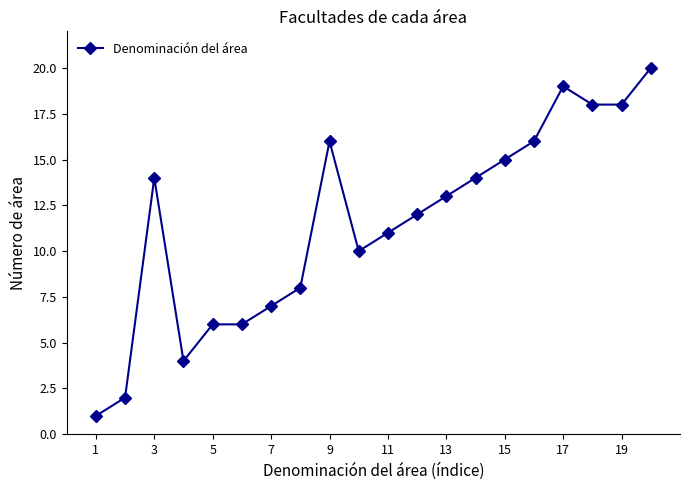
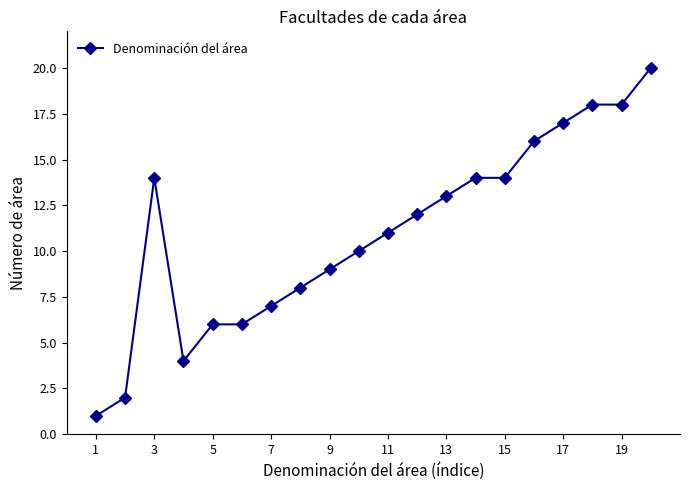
9: 16 -> 9
15: 15 -> 14
17: 19 -> 17
